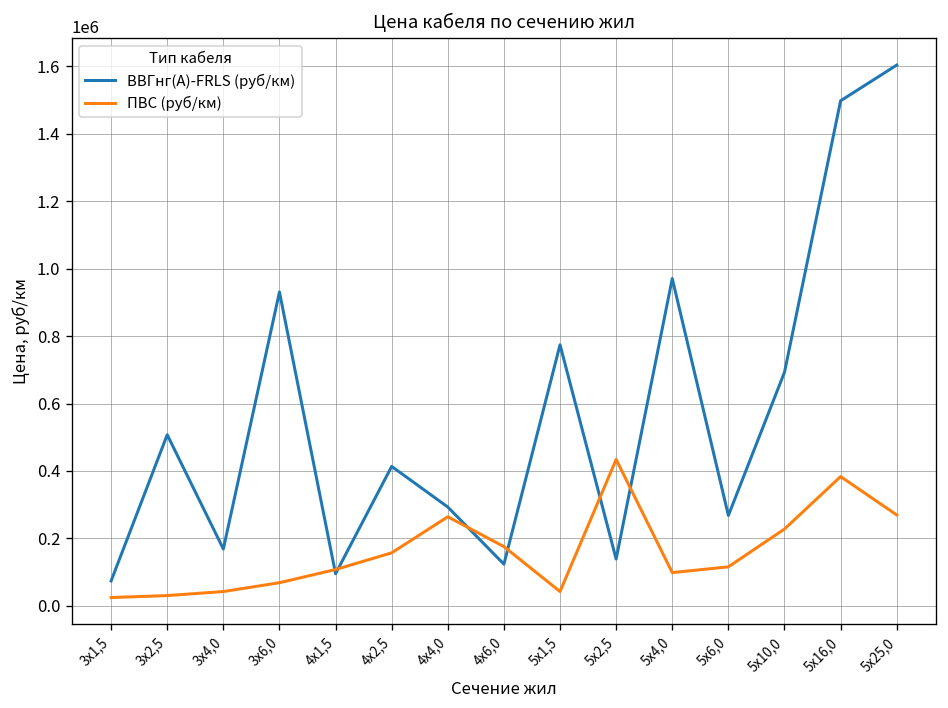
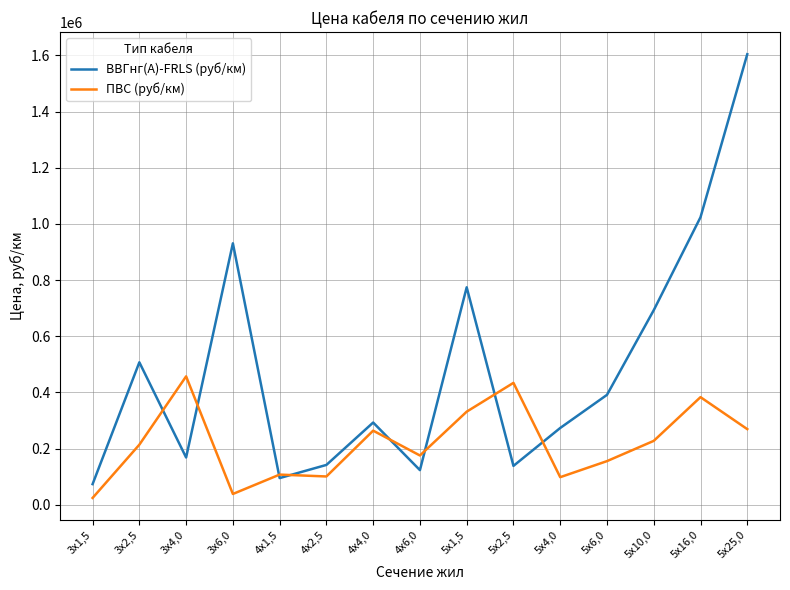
ПВС (руб/км), 3х2,5: 30000 -> 210000
ПВС (руб/км), 3х4,0: 40000 -> 460000
ПВС (руб/км), 3х6,0: 70000 -> 40000
ВВГнг(А)-FRLS (руб/км), 4х2,5: 410000 -> 140000
ПВС (руб/км), 4х2,5: 160000 -> 100000
ПВС (руб/км), 5х1,5: 40000 -> 330000
ВВГнг(А)-FRLS (руб/км), 5х4,0: 970000 -> 270000
ВВГнг(А)-FRLS (руб/км), 5х6,0: 270000 -> 390000
ПВС (руб/км), 5х6,0: 120000 -> 160000
ВВГнг(А)-FRLS (руб/км), 5х16,0: 1500000 -> 1020000
